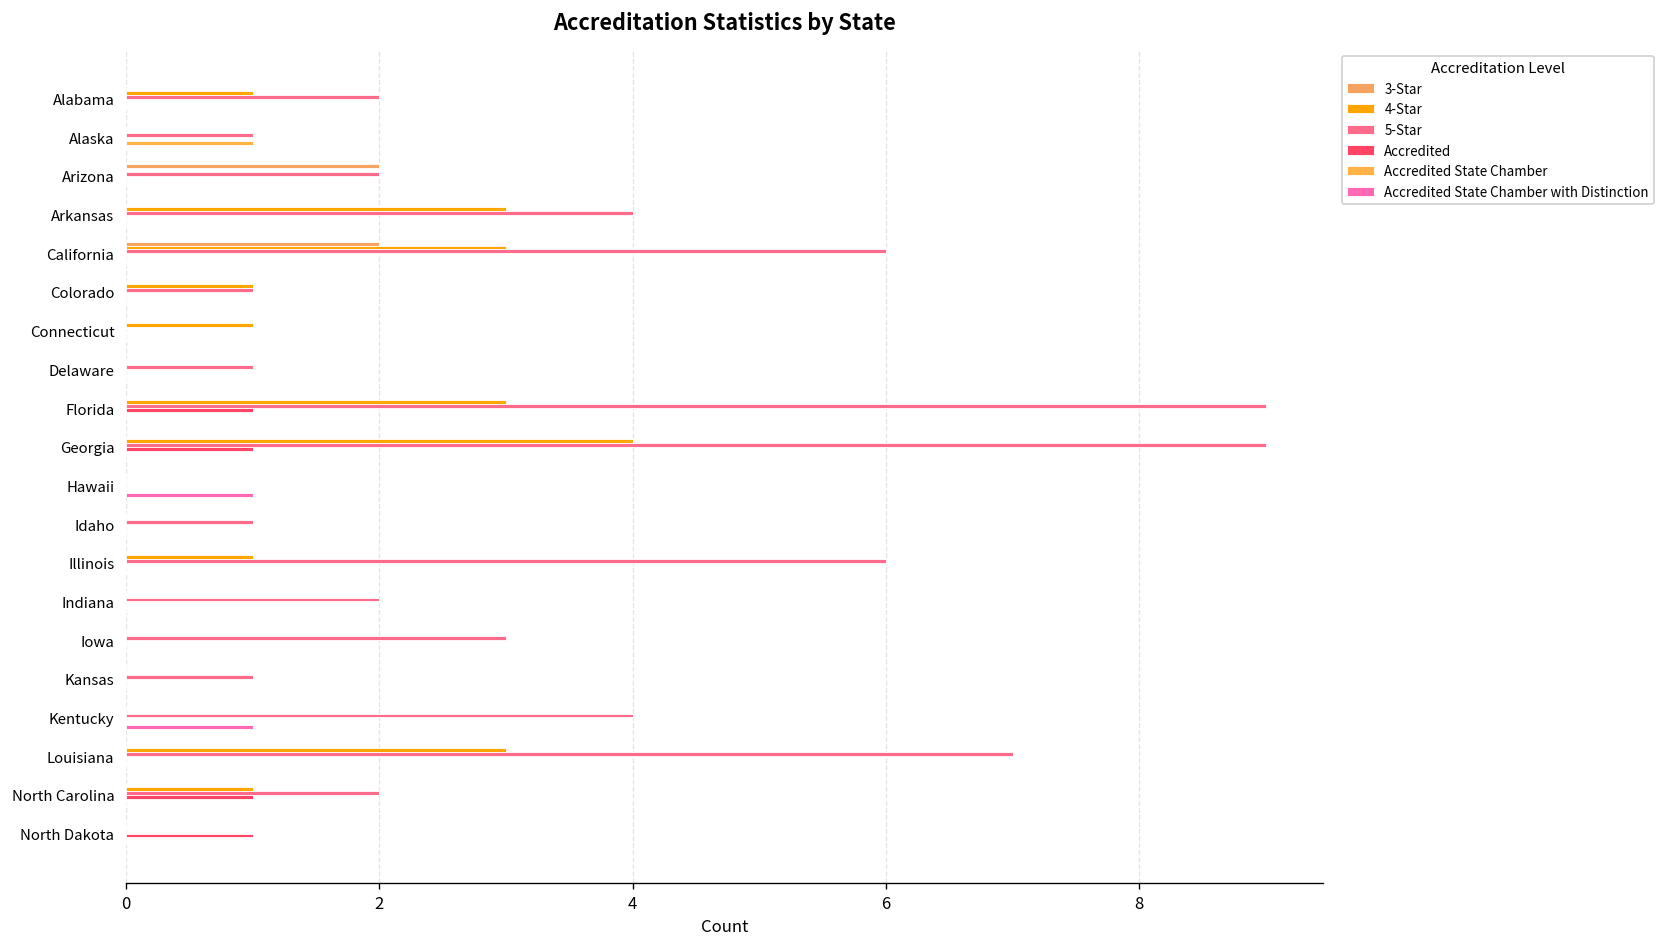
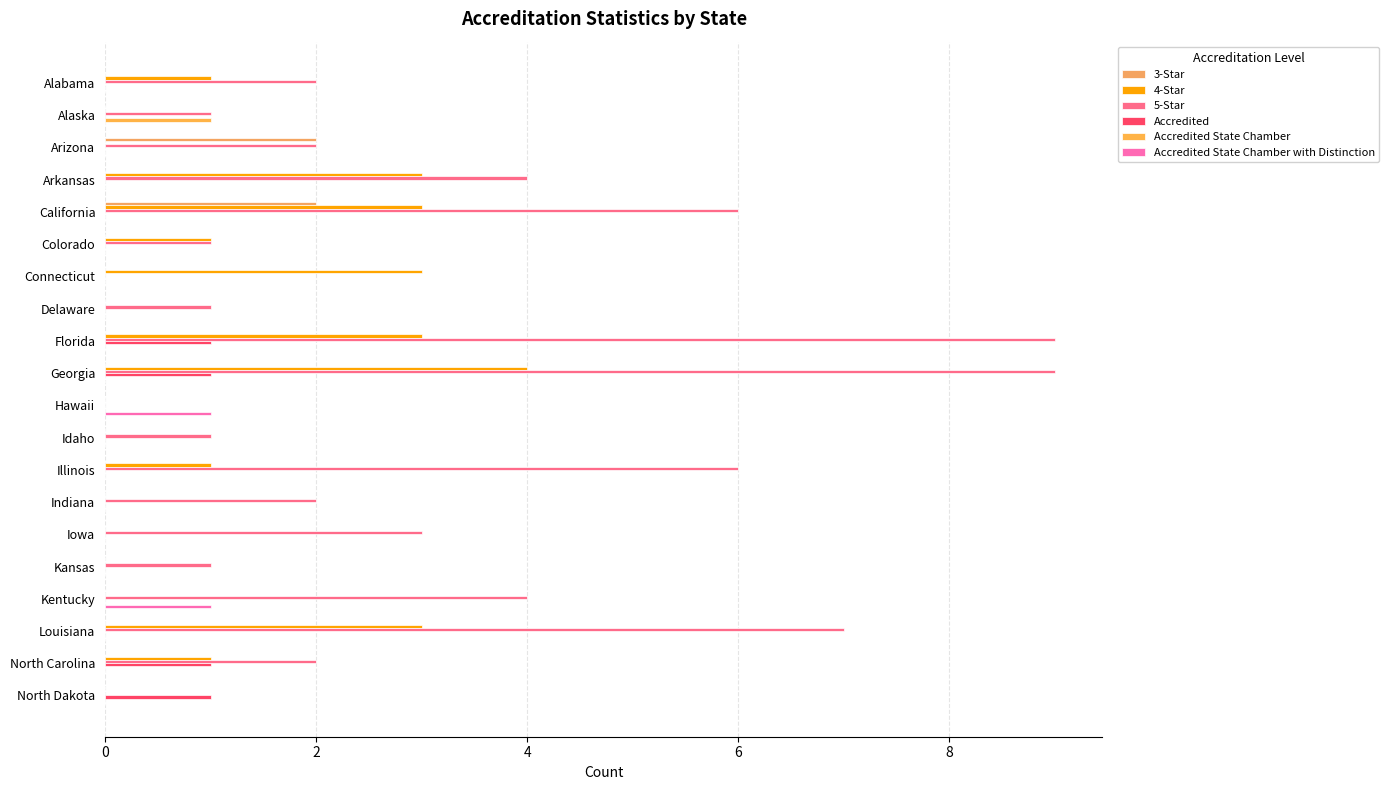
4-Star, Connecticut: 1 -> 3
